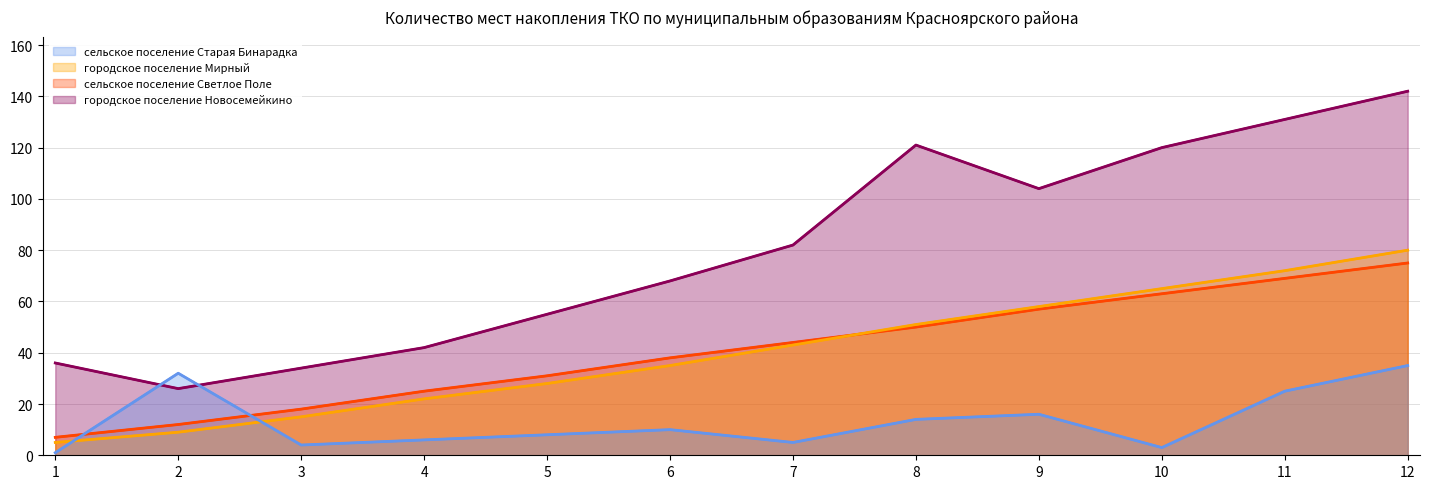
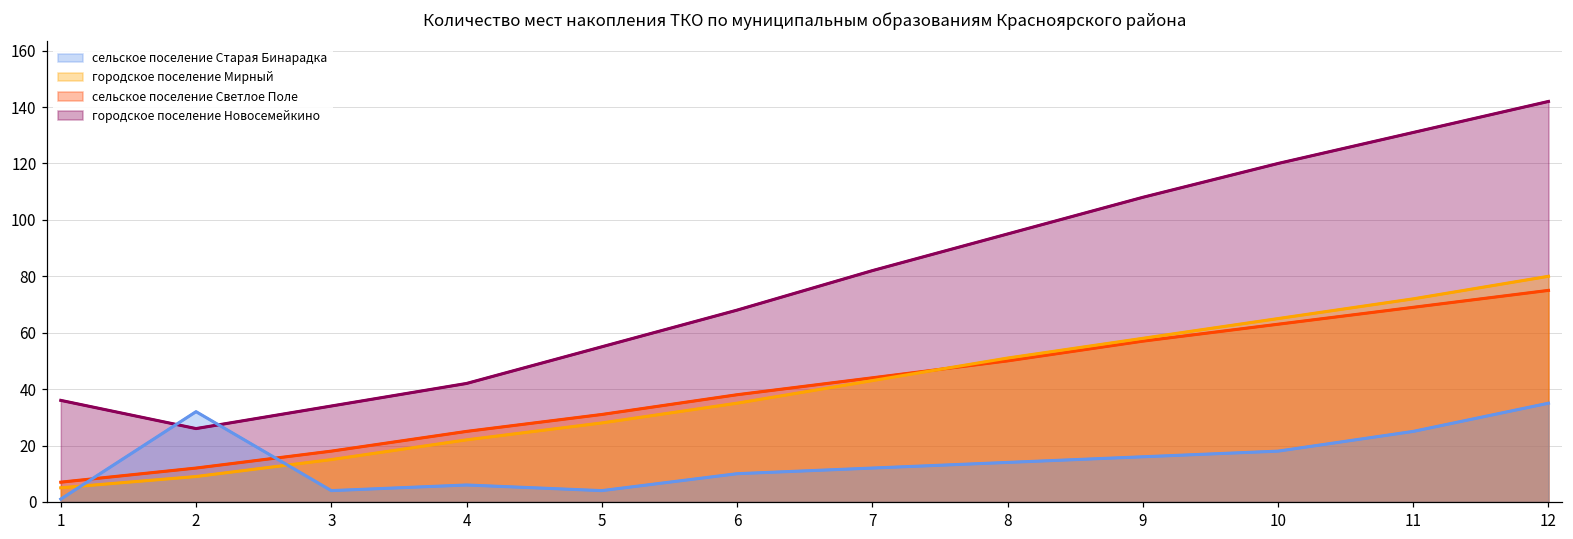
сельское поселение Старая Бинарадка, 5: 8 -> 4
сельское поселение Старая Бинарадка, 7: 5 -> 12
городское поселение Новосемейкино, 8: 121 -> 95
городское поселение Новосемейкино, 9: 104 -> 108
сельское поселение Старая Бинарадка, 10: 3 -> 18
